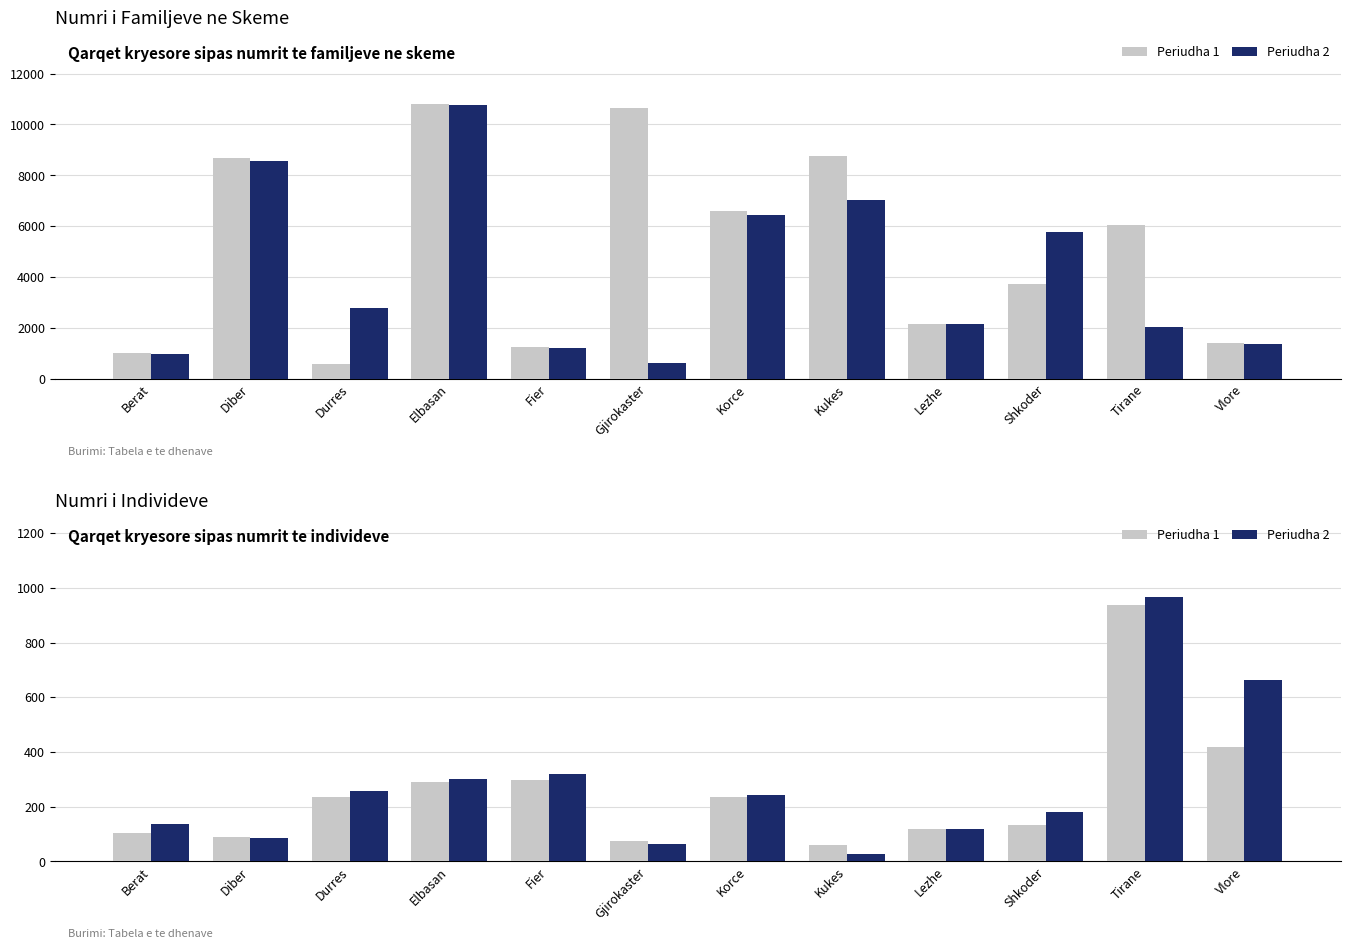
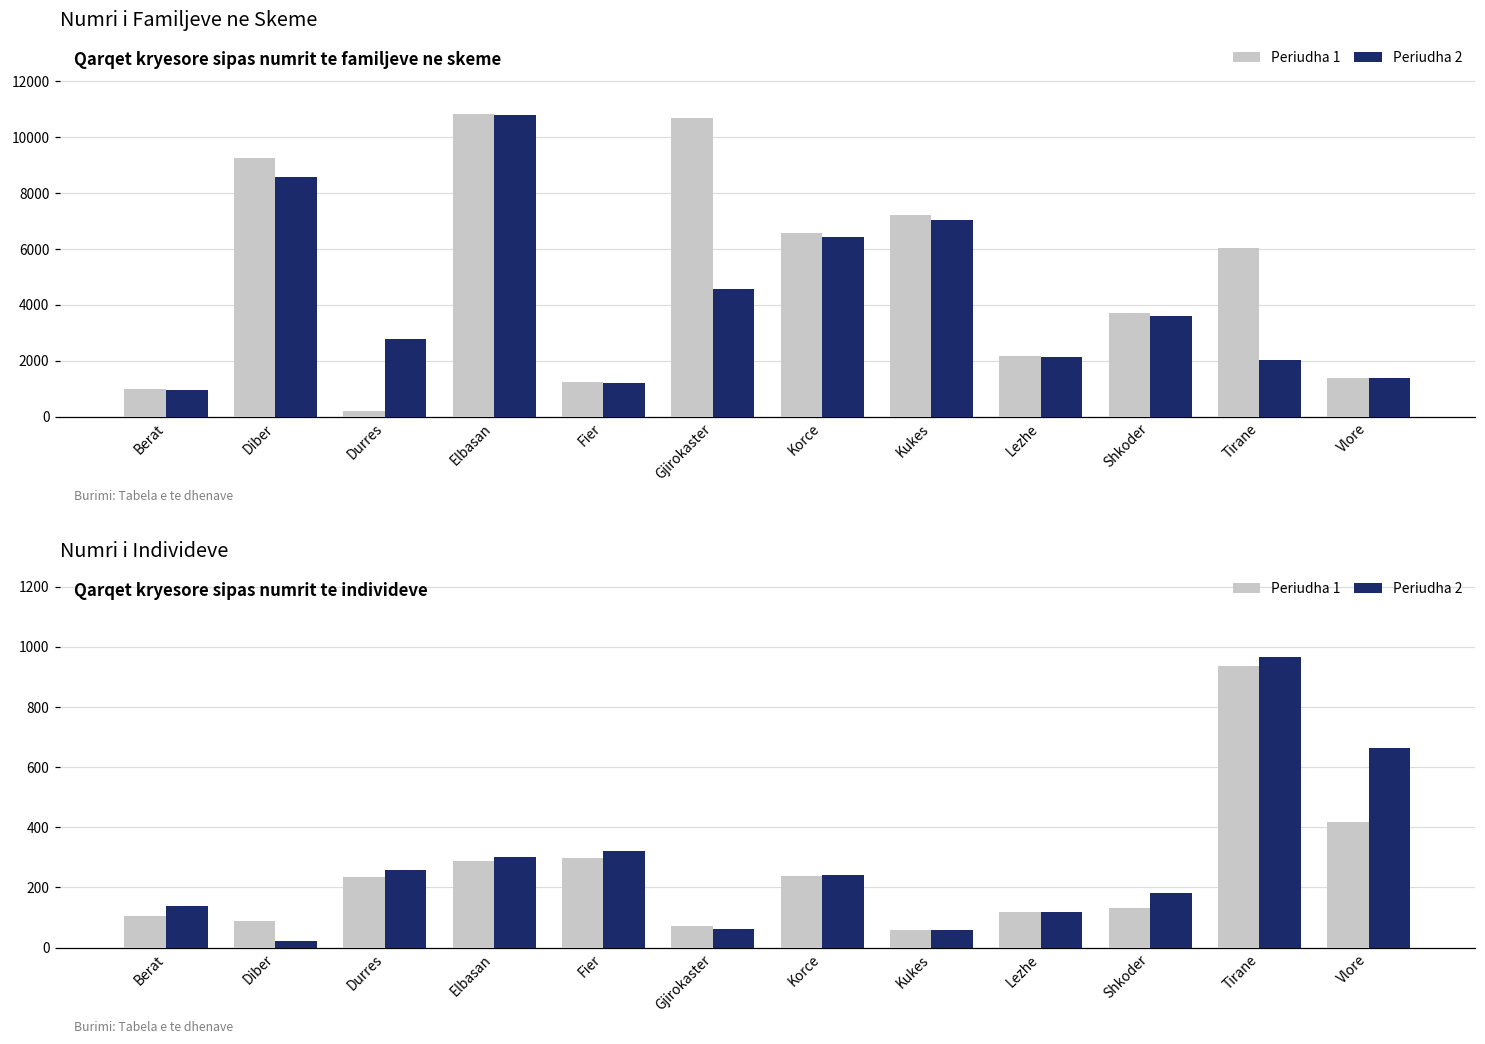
Numri i Familjeve ne Skeme, Periudha 1, Diber: 8700 -> 9200
Numri i Familjeve ne Skeme, Periudha 1, Durres: 600 -> 200
Numri i Familjeve ne Skeme, Periudha 2, Gjirokaster: 600 -> 4600
Numri i Familjeve ne Skeme, Periudha 1, Kukes: 8800 -> 7200
Numri i Familjeve ne Skeme, Periudha 2, Shkoder: 5800 -> 3600
Numri i Individeve, Periudha 2, Diber: 90 -> 20
Numri i Individeve, Periudha 2, Kukes: 30 -> 60
